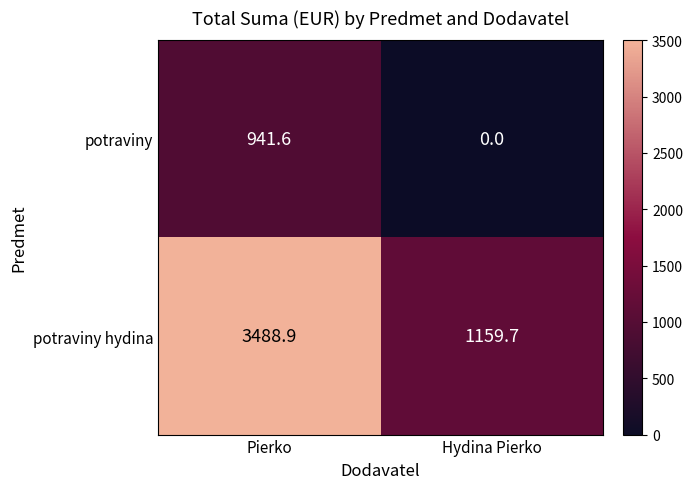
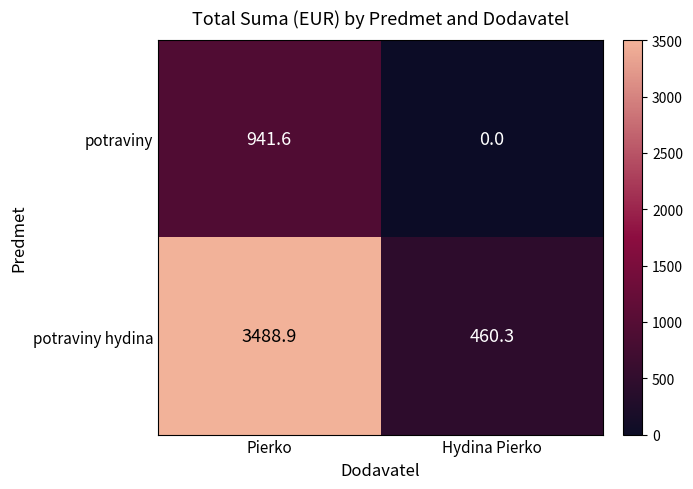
potraviny hydina, Hydina Pierko: 1159.7 -> 460.3
